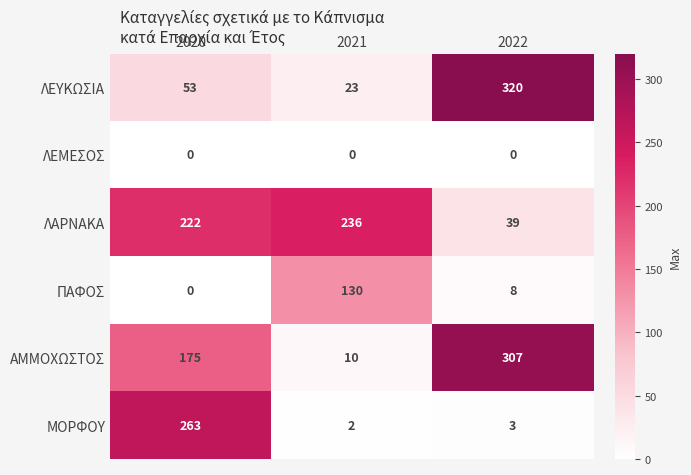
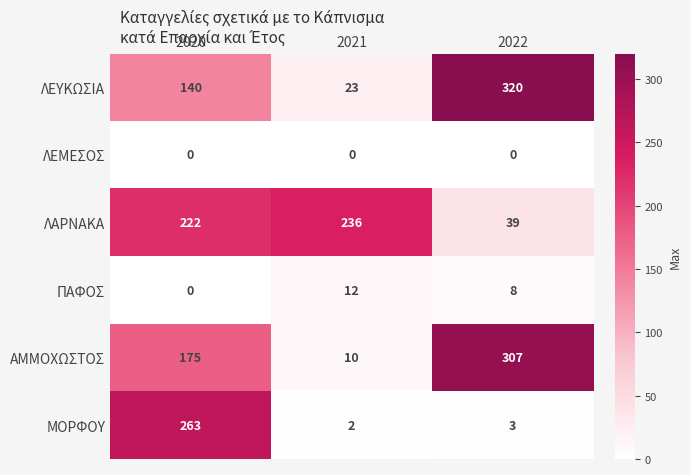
ΛΕΥΚΩΣΙΑ, 2020: 53 -> 140
ΠΑΦΟΣ, 2021: 130 -> 12
